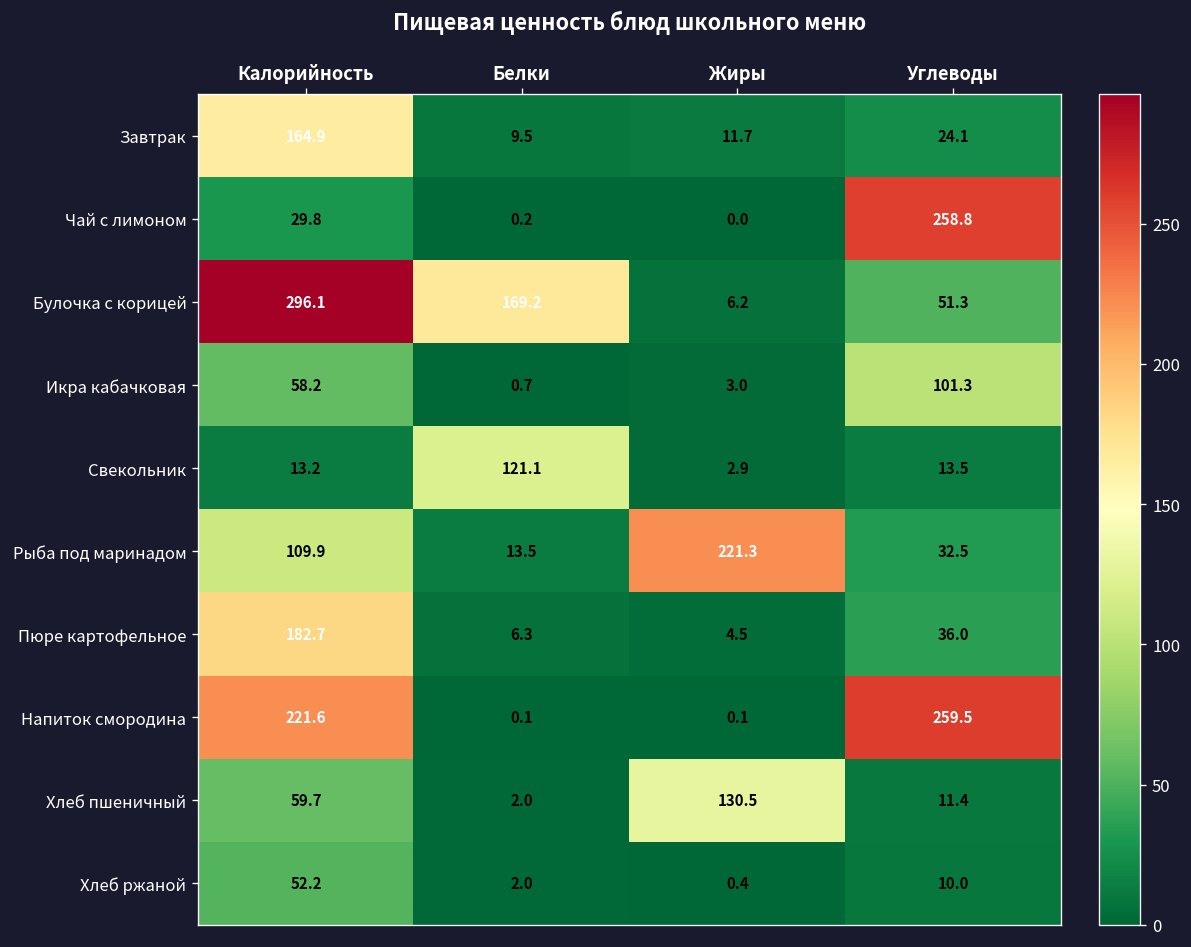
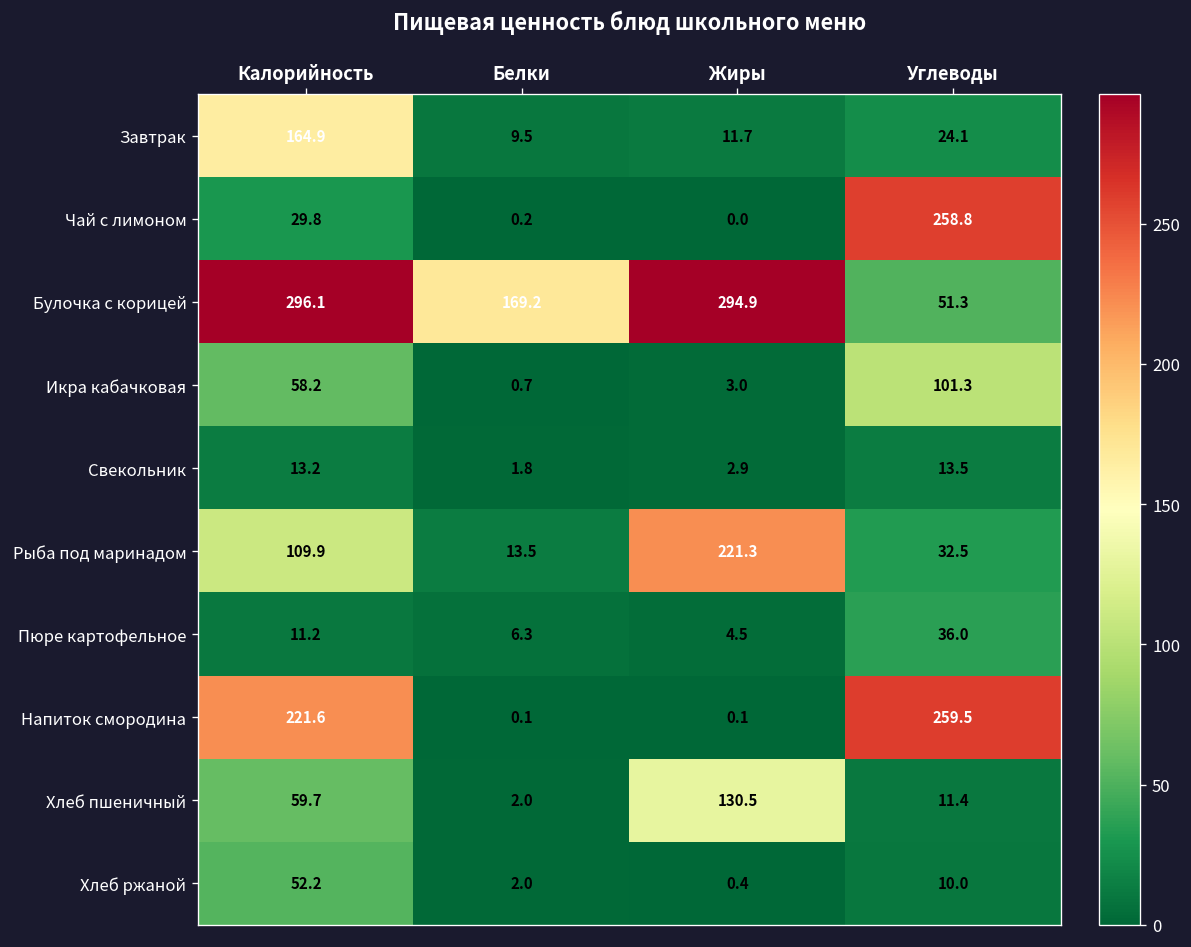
Булочка с корицей, Жиры: 6.2 -> 294.9
Свекольник, Белки: 121.1 -> 1.8
Пюре картофельное, Калорийность: 182.7 -> 11.2
